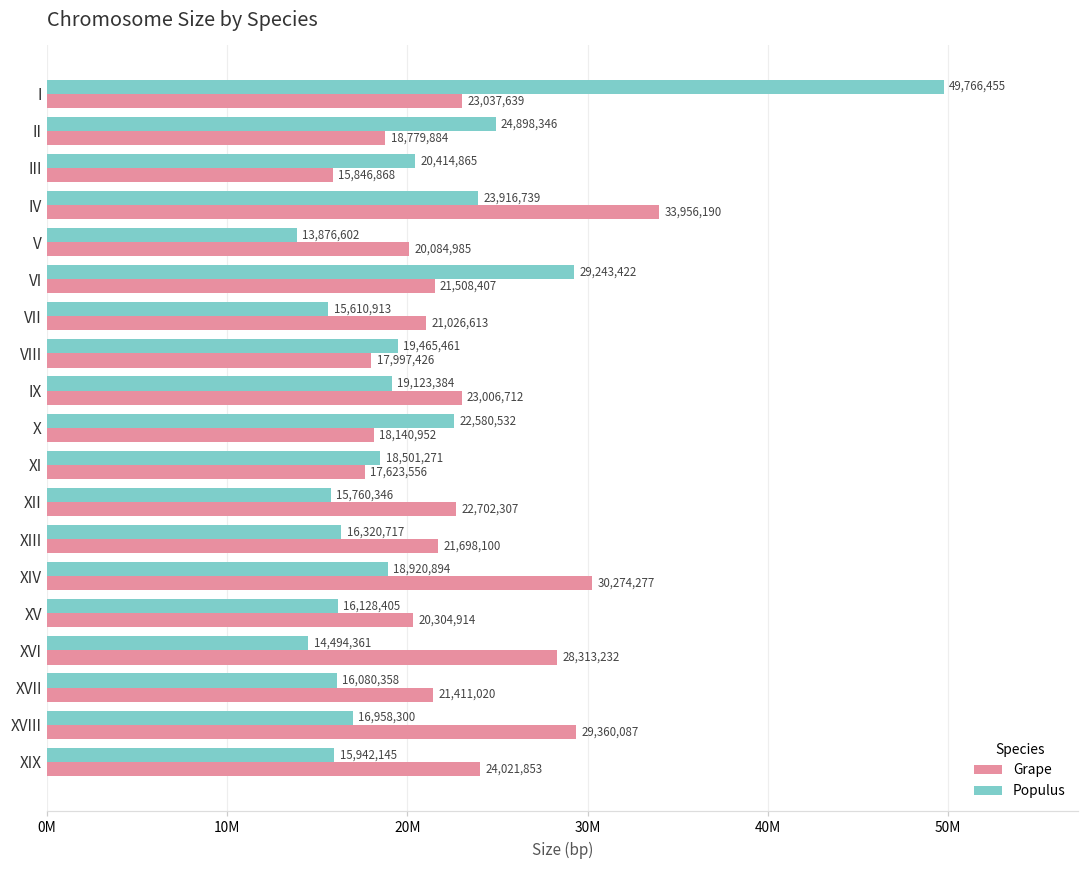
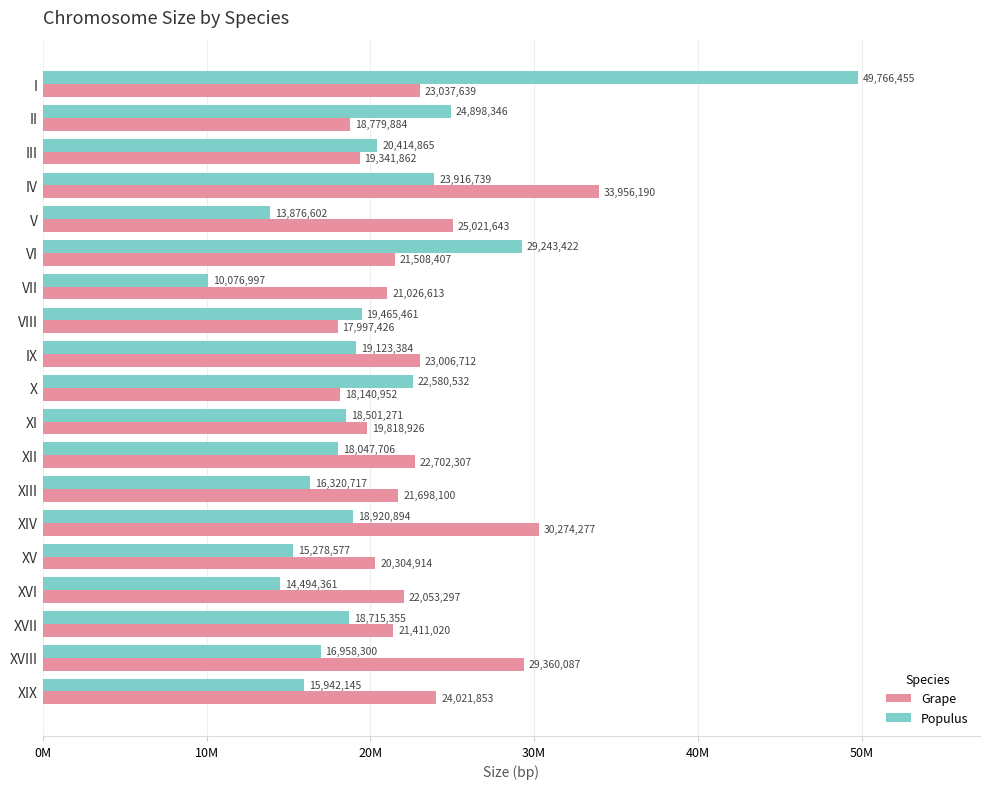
Grape, III: 15,846,868 -> 19,341,862
Grape, V: 20,084,985 -> 25,021,643
Populus, VII: 15,610,913 -> 10,076,997
Grape, XI: 17,623,556 -> 19,818,926
Populus, XII: 15,760,346 -> 18,047,706
Populus, XV: 16,128,405 -> 15,278,577
Grape, XVI: 28,313,232 -> 22,053,297
Populus, XVII: 16,080,358 -> 18,715,355
